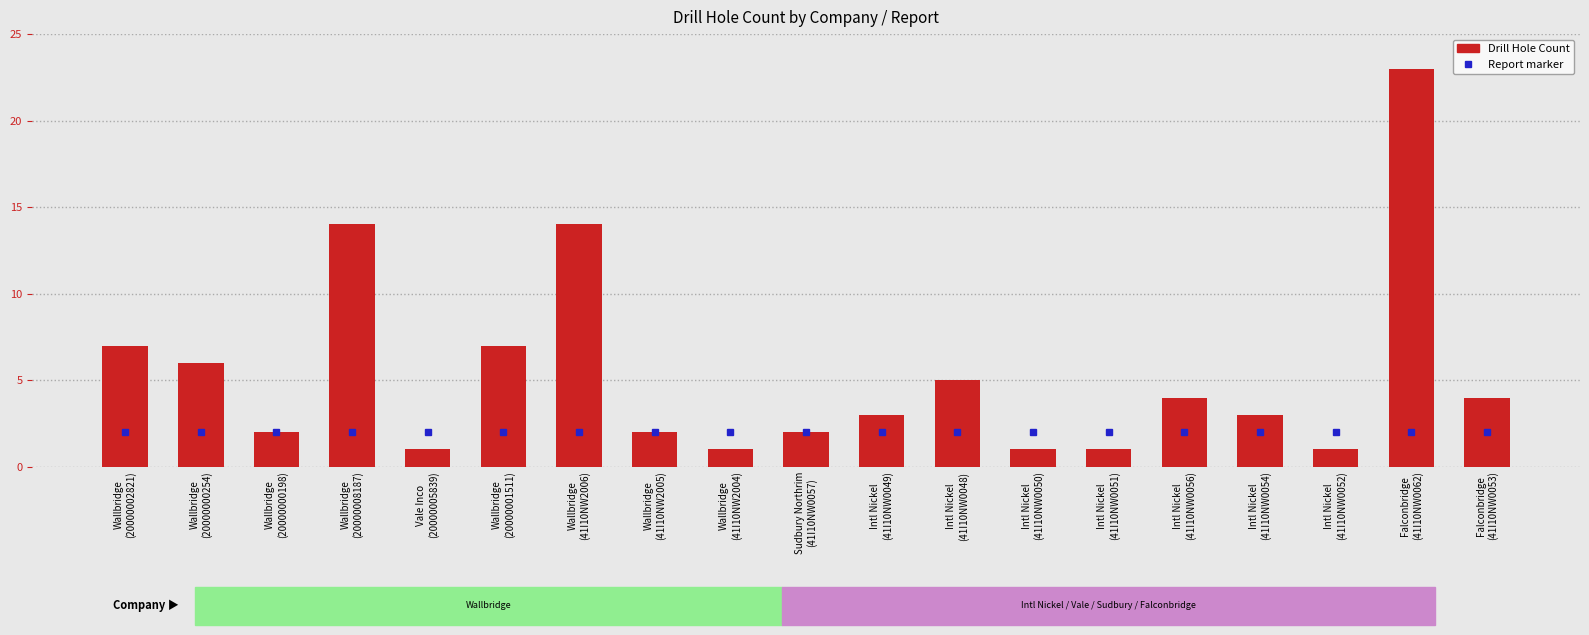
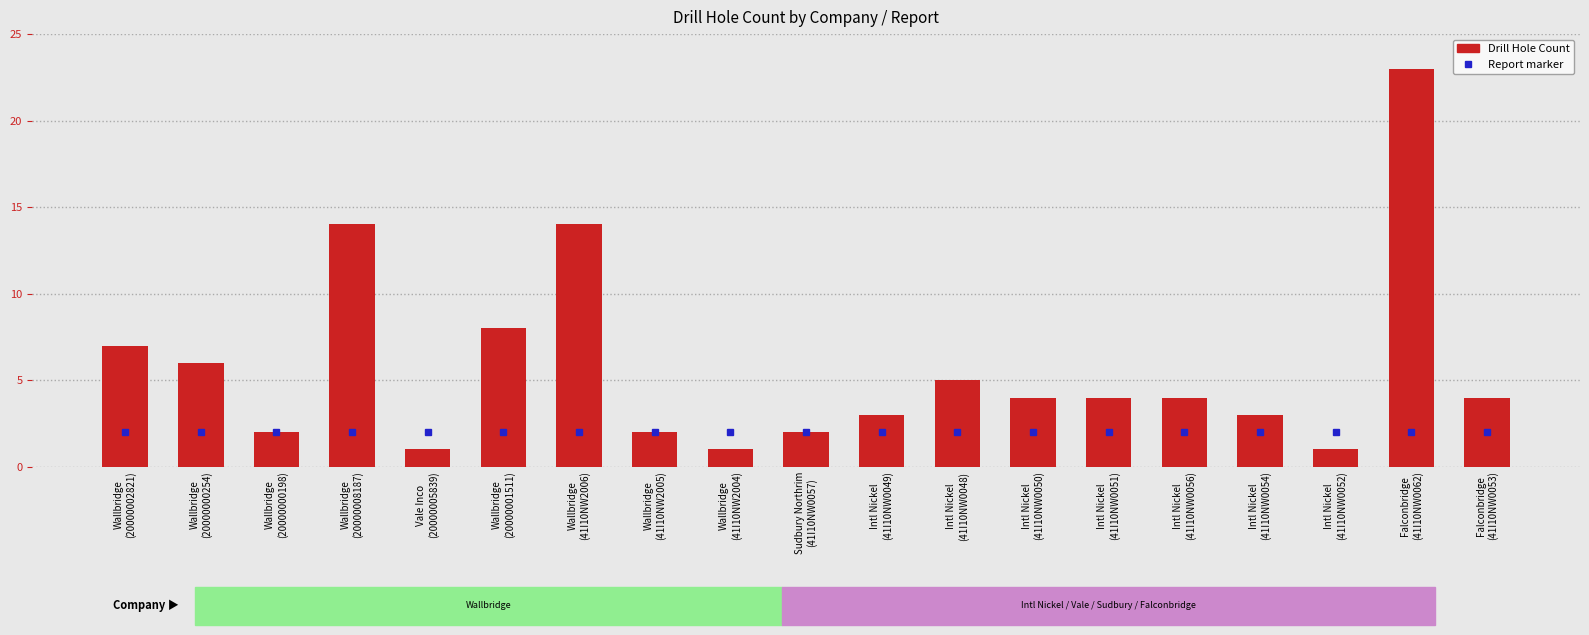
Drill Hole Count, Wallbridge (20000001511): 7 -> 8
Drill Hole Count, Intl Nickel (41I10NW0050): 1 -> 4
Drill Hole Count, Intl Nickel (41I10NW0051): 1 -> 4
